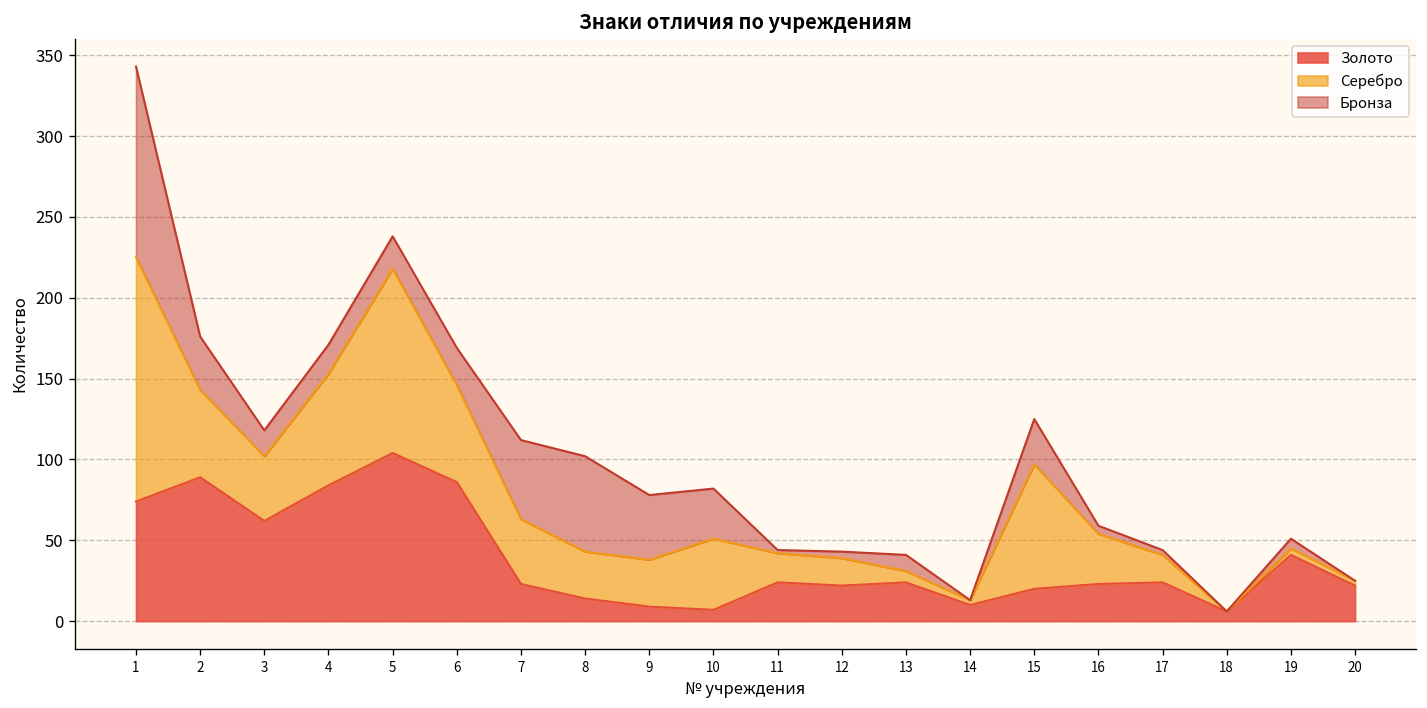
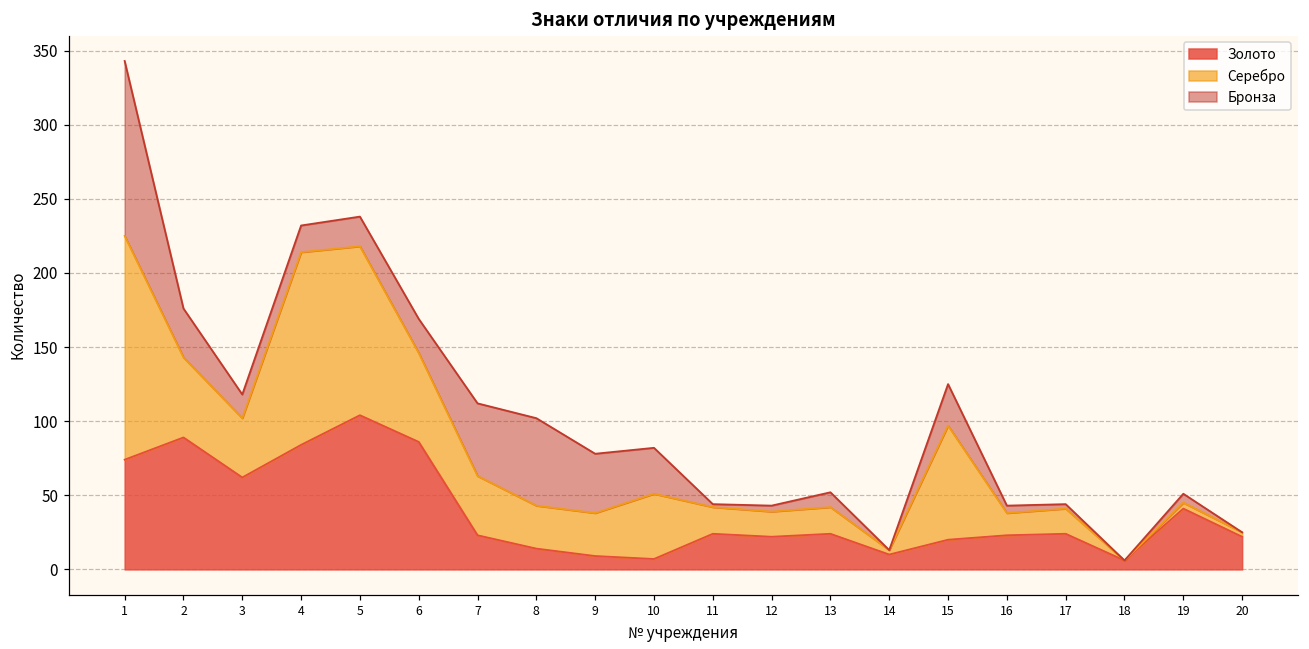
Серебро, 4: 69 -> 130
Серебро, 13: 7 -> 18
Серебро, 16: 31 -> 15
